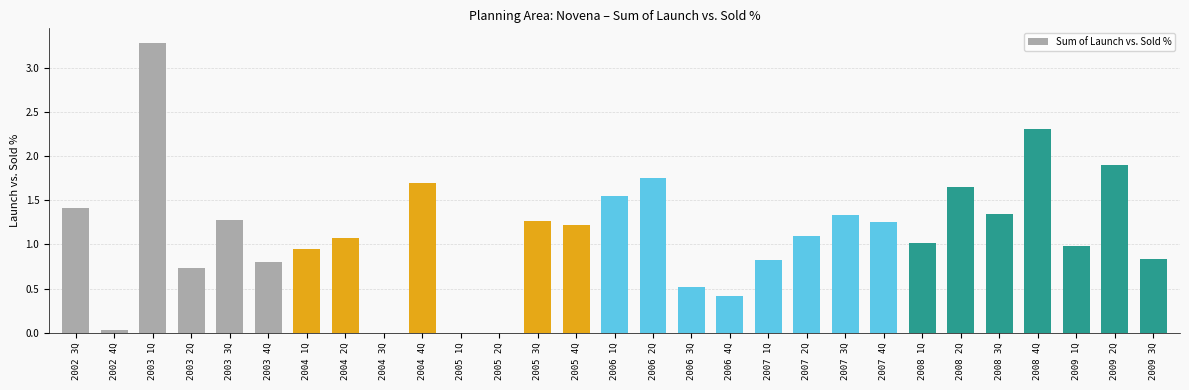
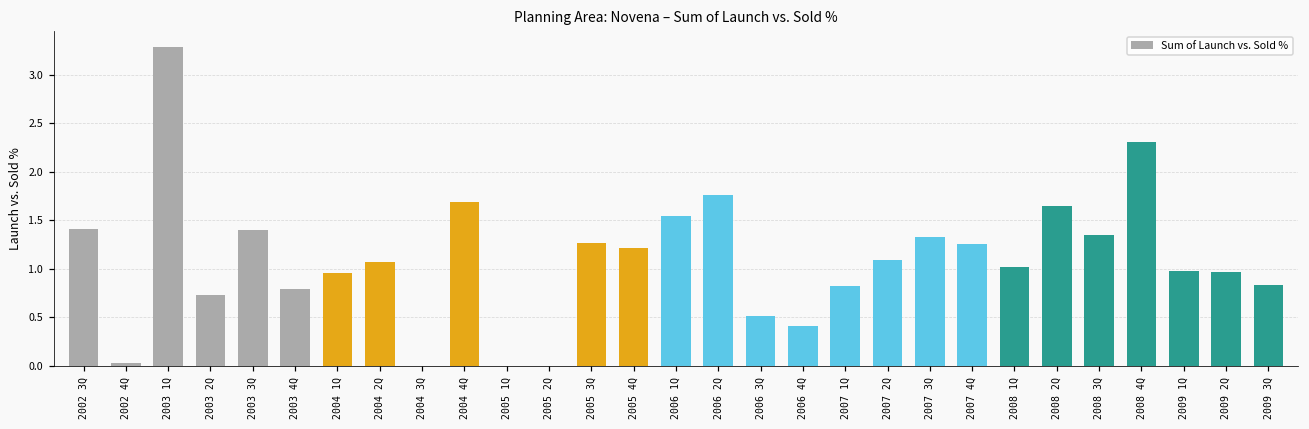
2003 3Q: 1.3 -> 1.4
2009 2Q: 1.9 -> 1.0
